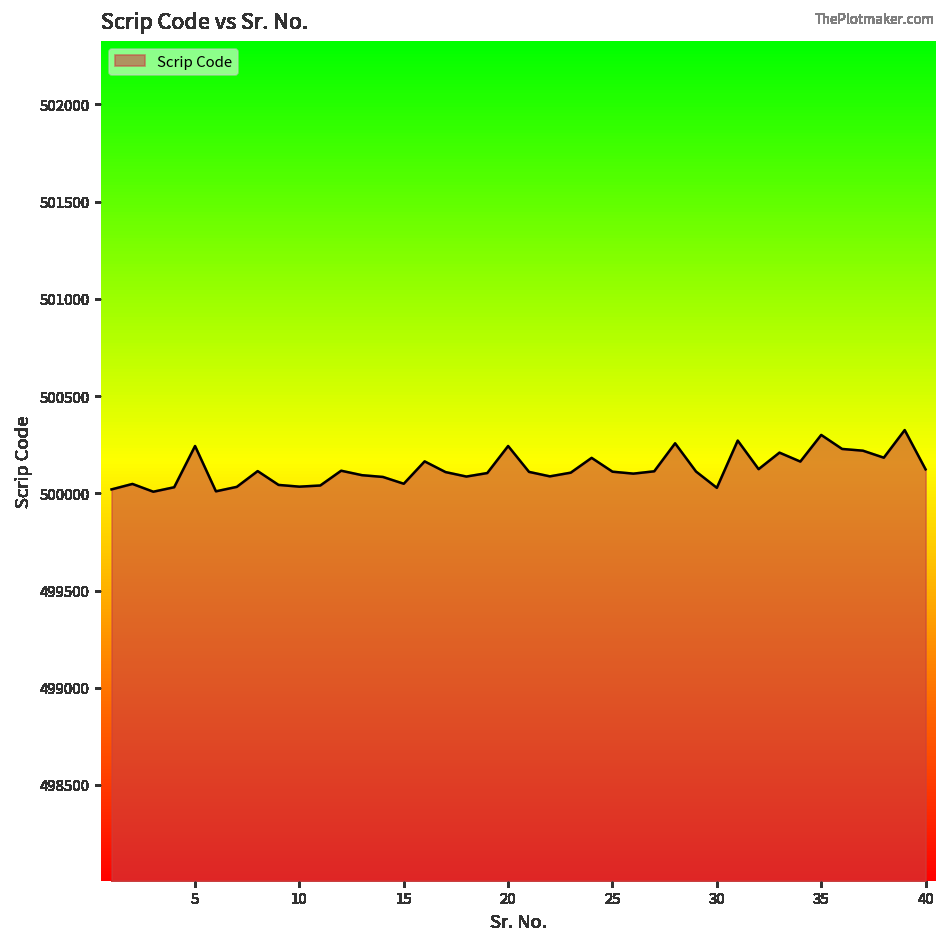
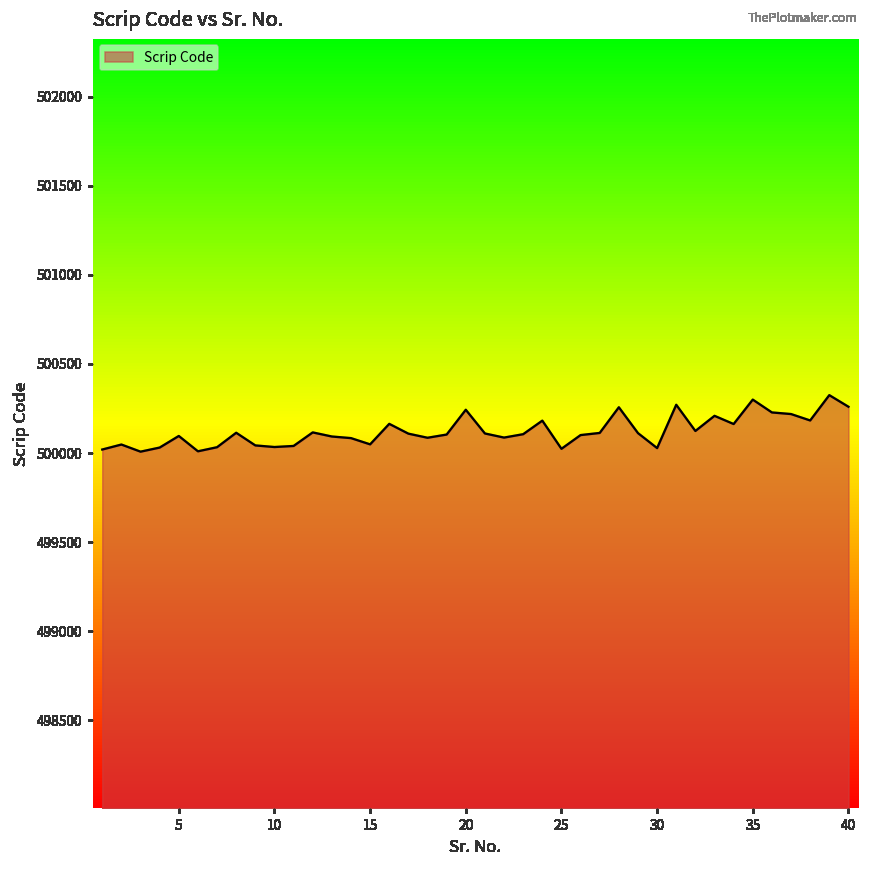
5: 500240 -> 500100
25: 500110 -> 500020
40: 500120 -> 500260
